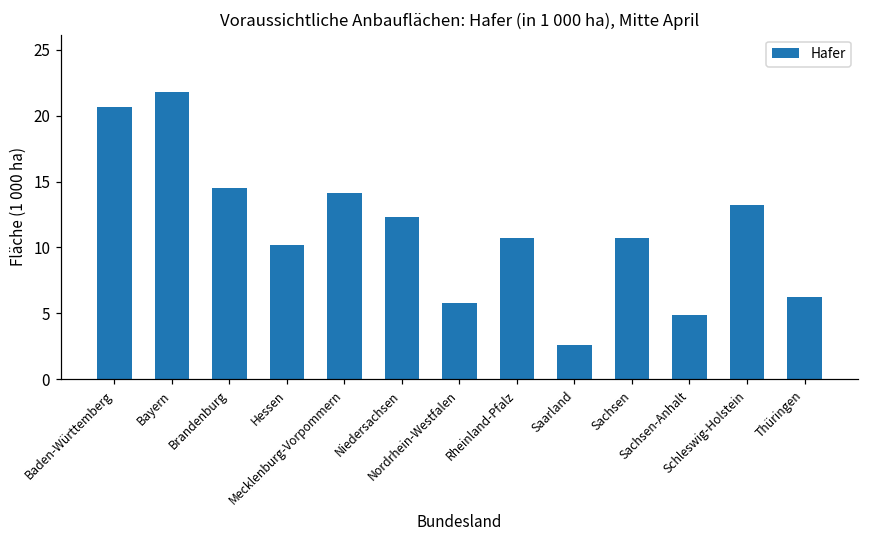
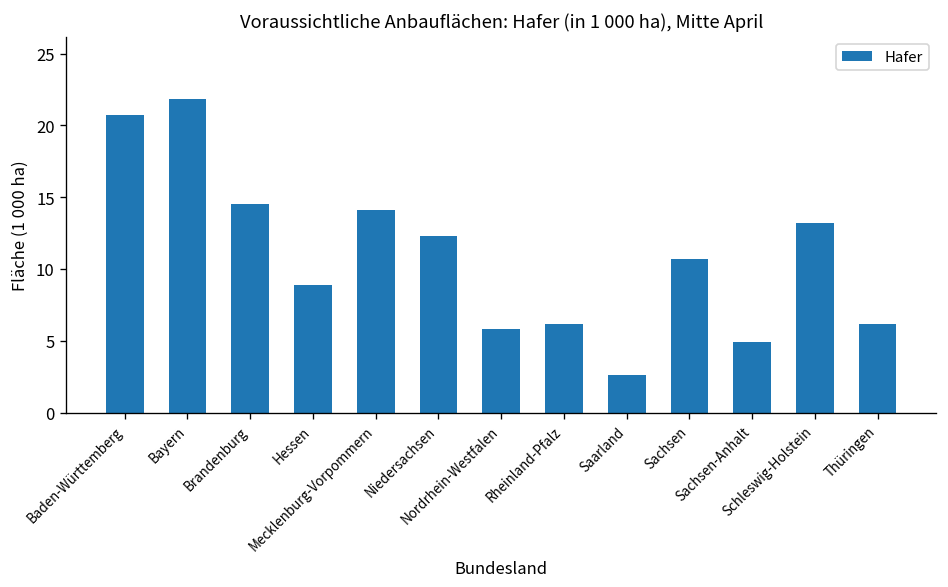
Hessen: 10.2 -> 8.9
Rheinland-Pfalz: 10.7 -> 6.2
